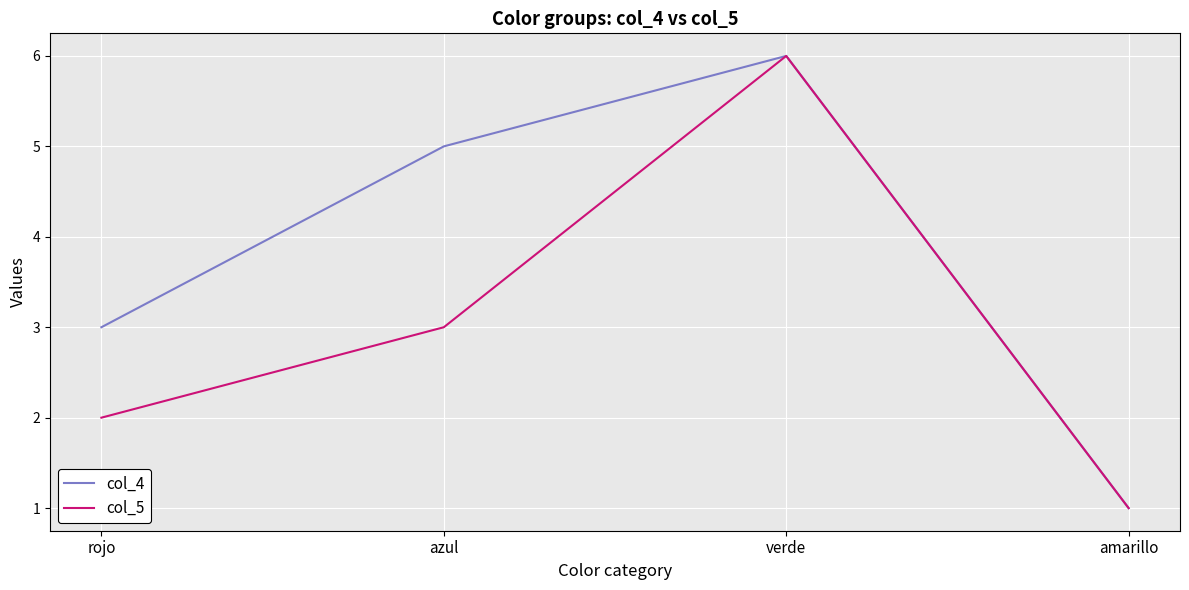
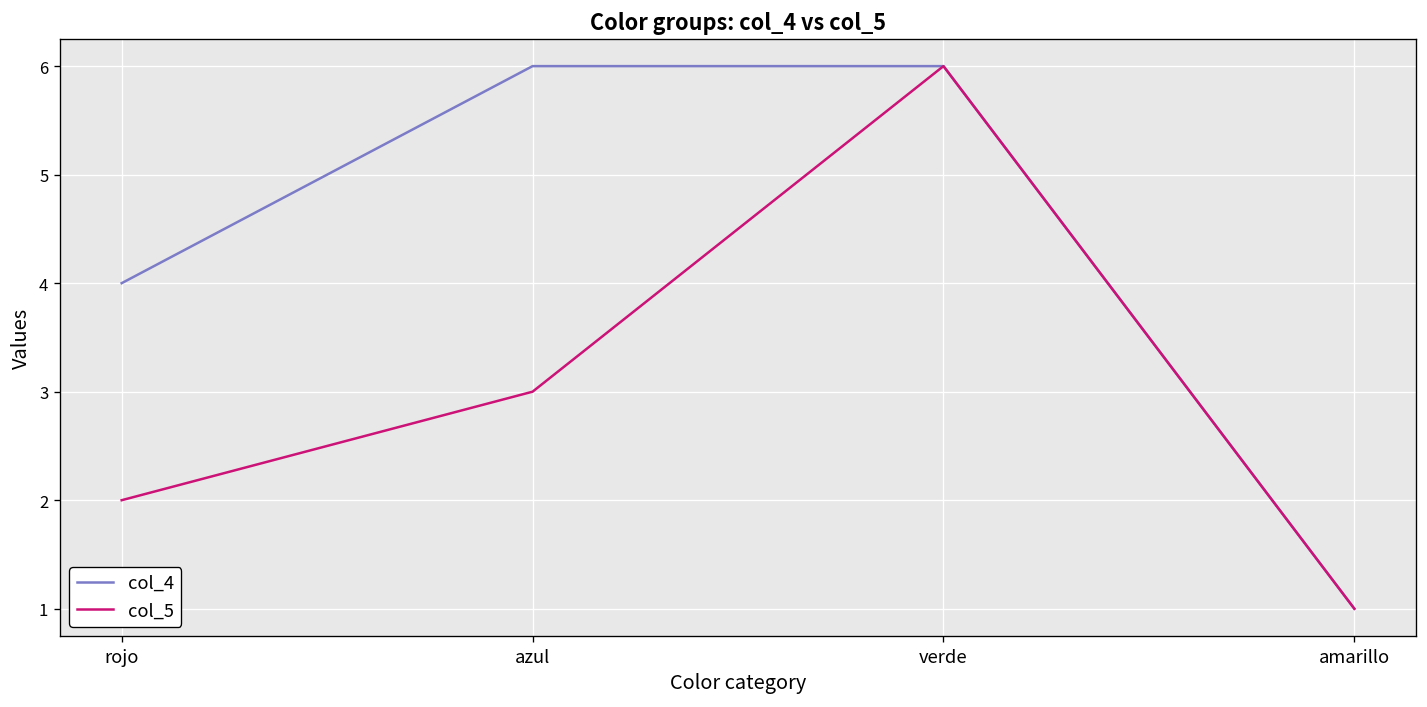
col_4, rojo: 3 -> 4
col_4, azul: 5 -> 6
